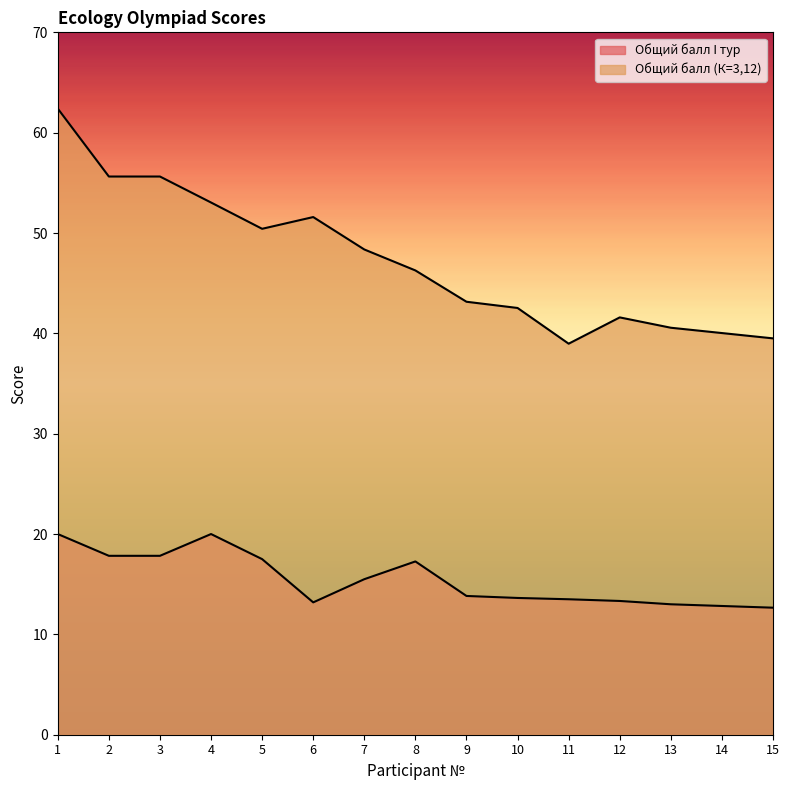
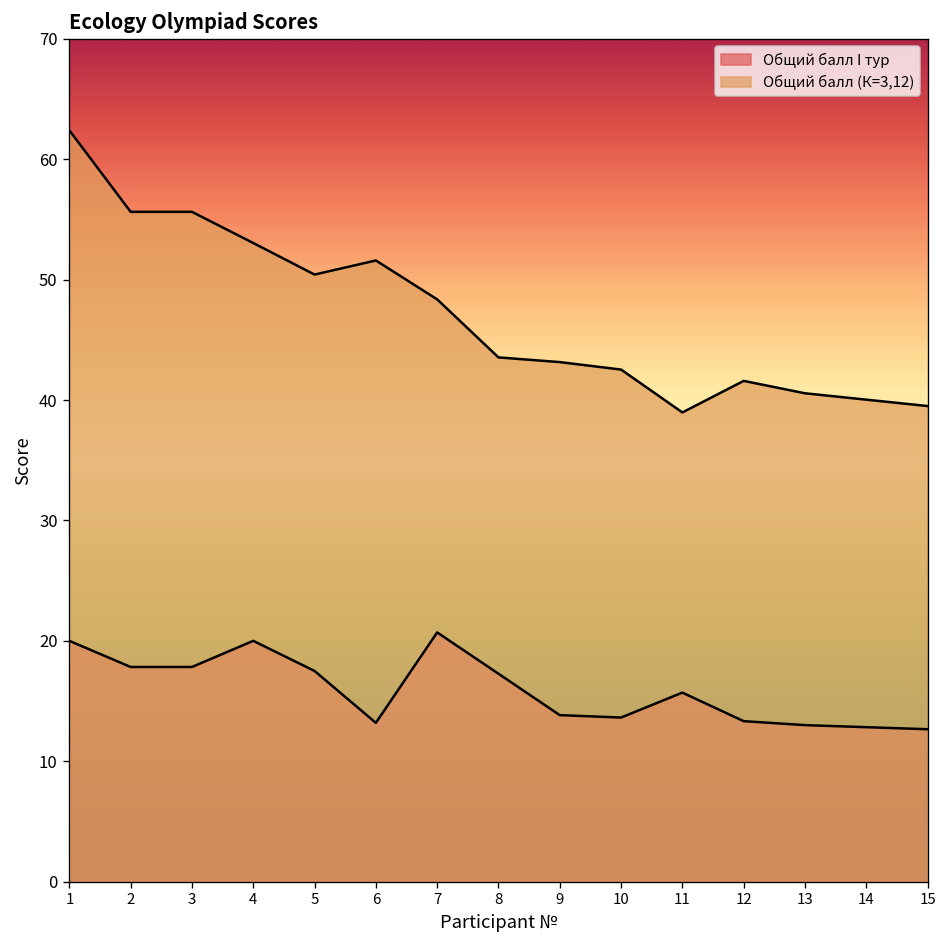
Общий балл I тур, 7: 15.5 -> 20.7
Общий балл (К=3,12), 8: 46.3 -> 43.5
Общий балл I тур, 11: 13.5 -> 15.7
